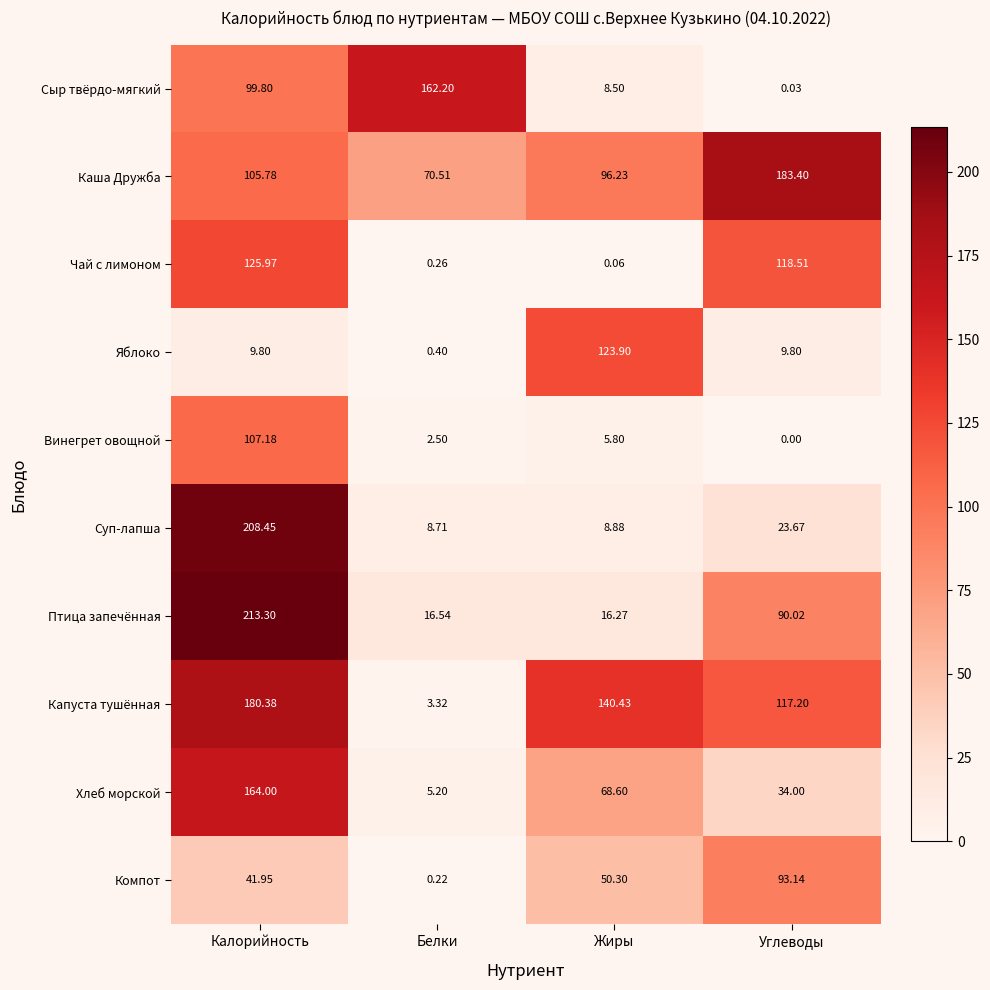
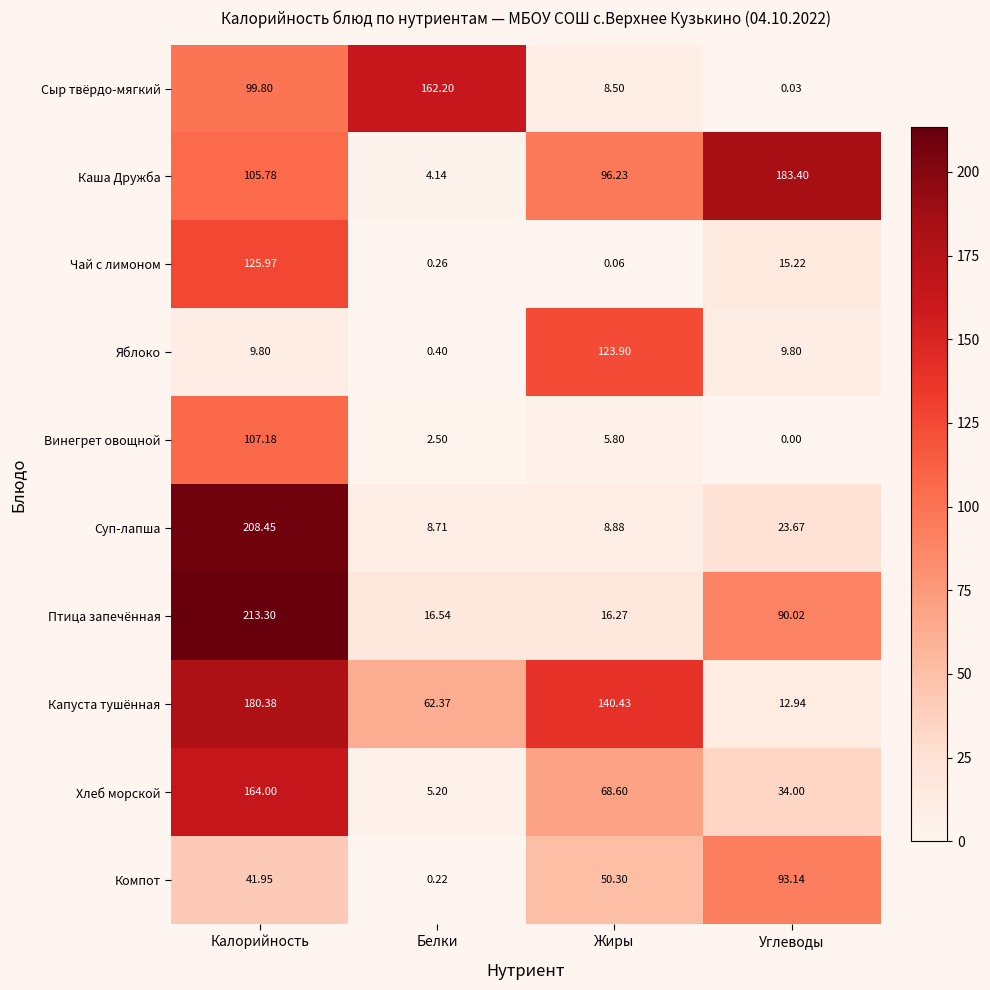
Каша Дружба, Белки: 70.51 -> 4.14
Чай с лимоном, Углеводы: 118.51 -> 15.22
Капуста тушённая, Белки: 3.32 -> 62.37
Капуста тушённая, Углеводы: 117.20 -> 12.94
